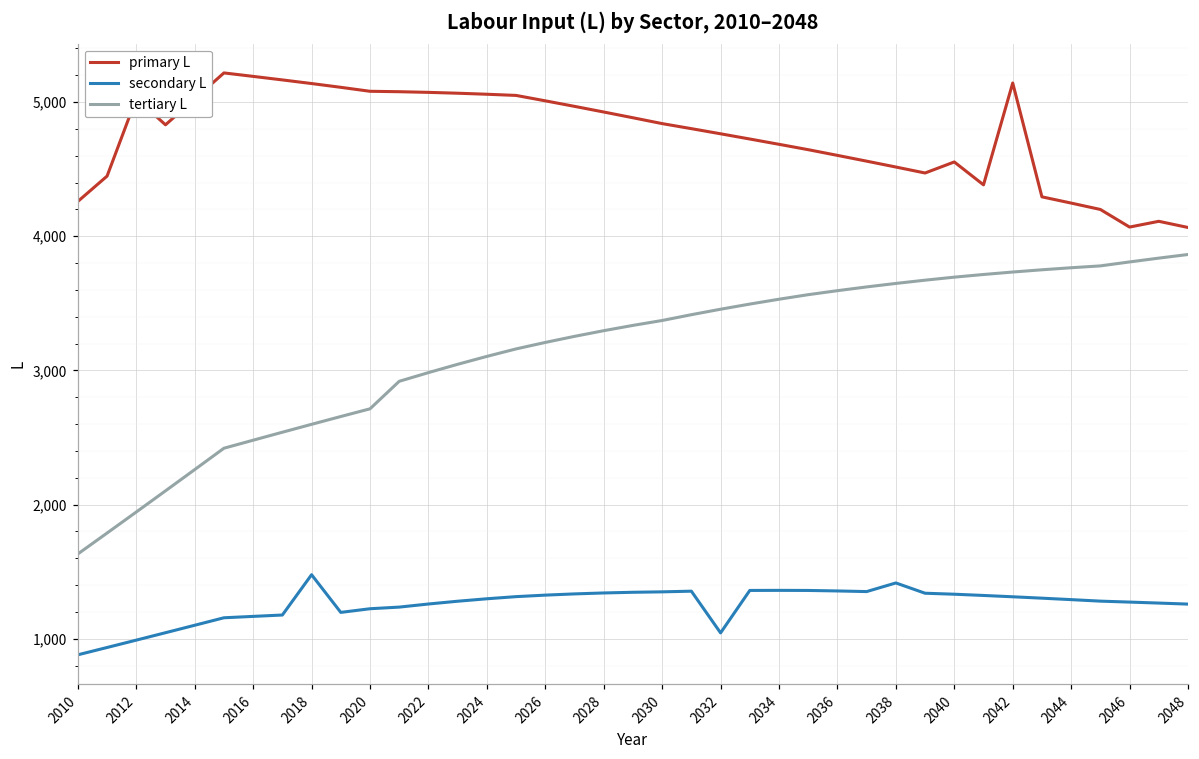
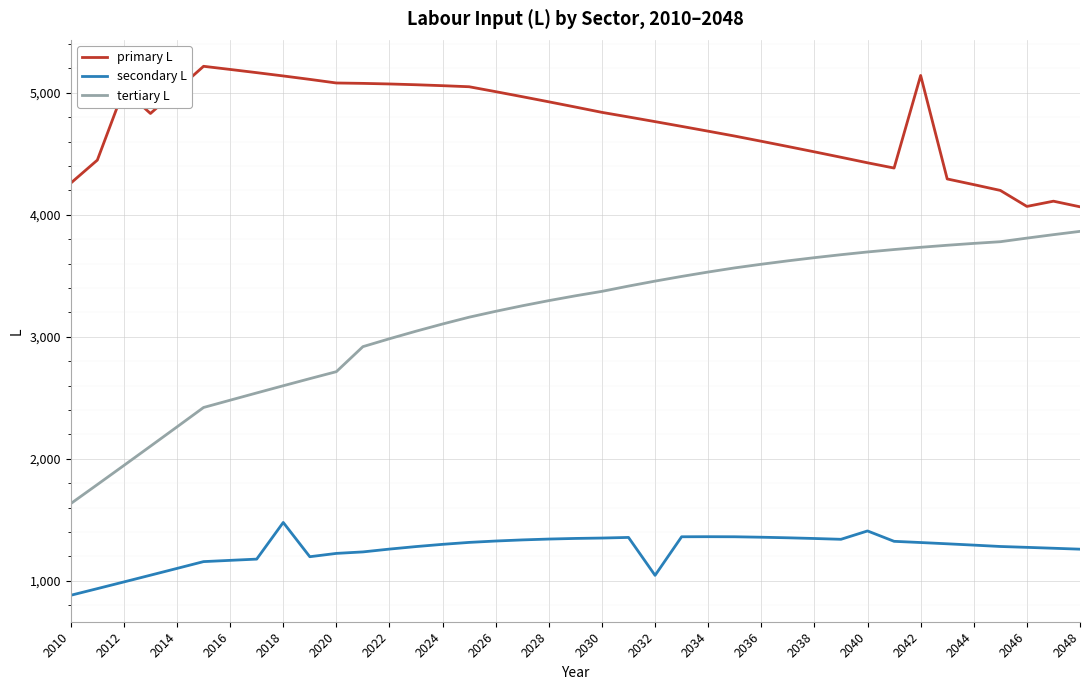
secondary L, 2038: 1,420 -> 1,350
primary L, 2040: 4,550 -> 4,430
secondary L, 2040: 1,330 -> 1,410
